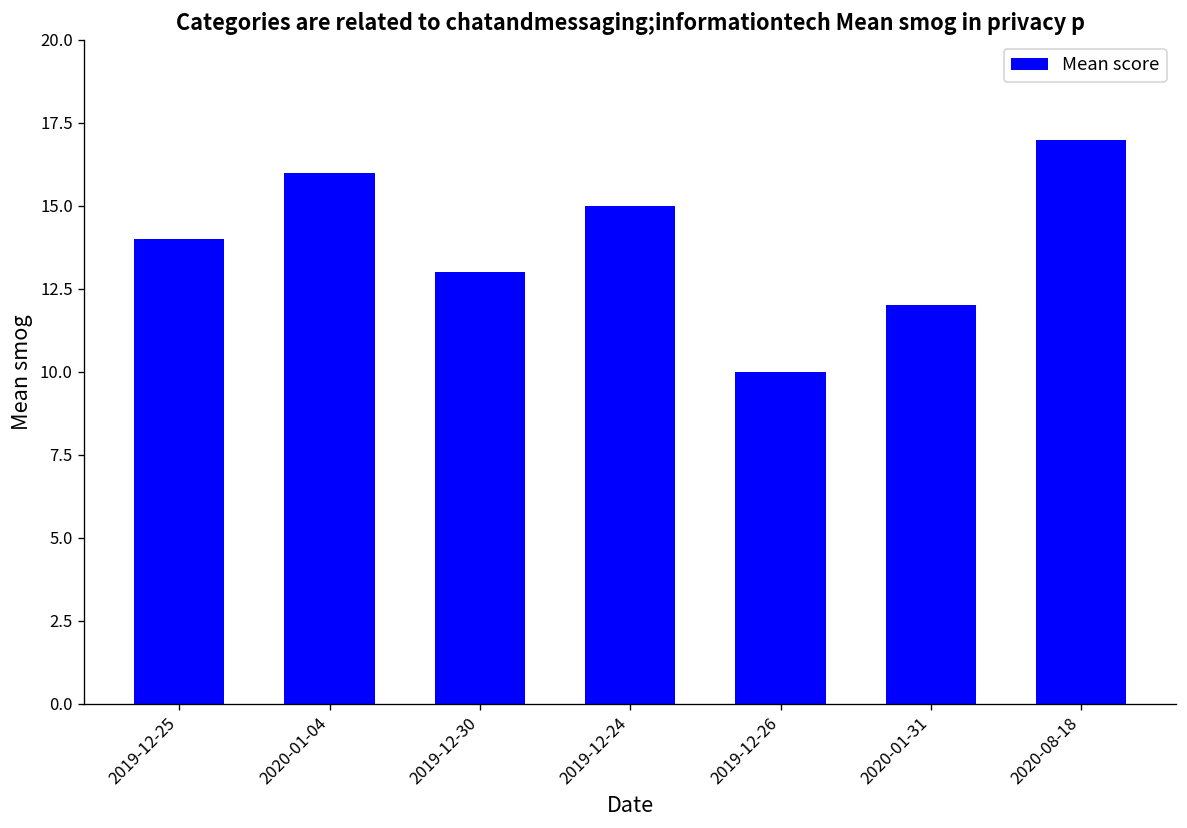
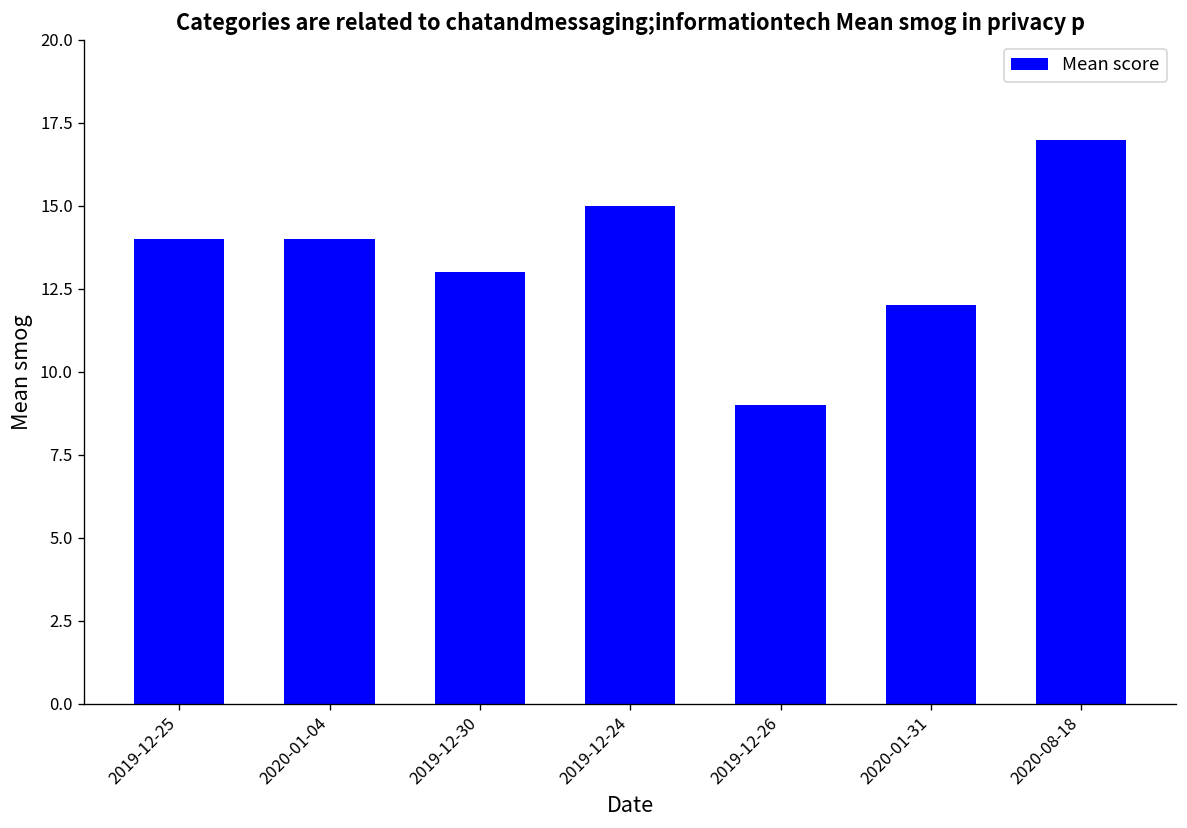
2020-01-04: 16 -> 14
2019-12-26: 10 -> 9
